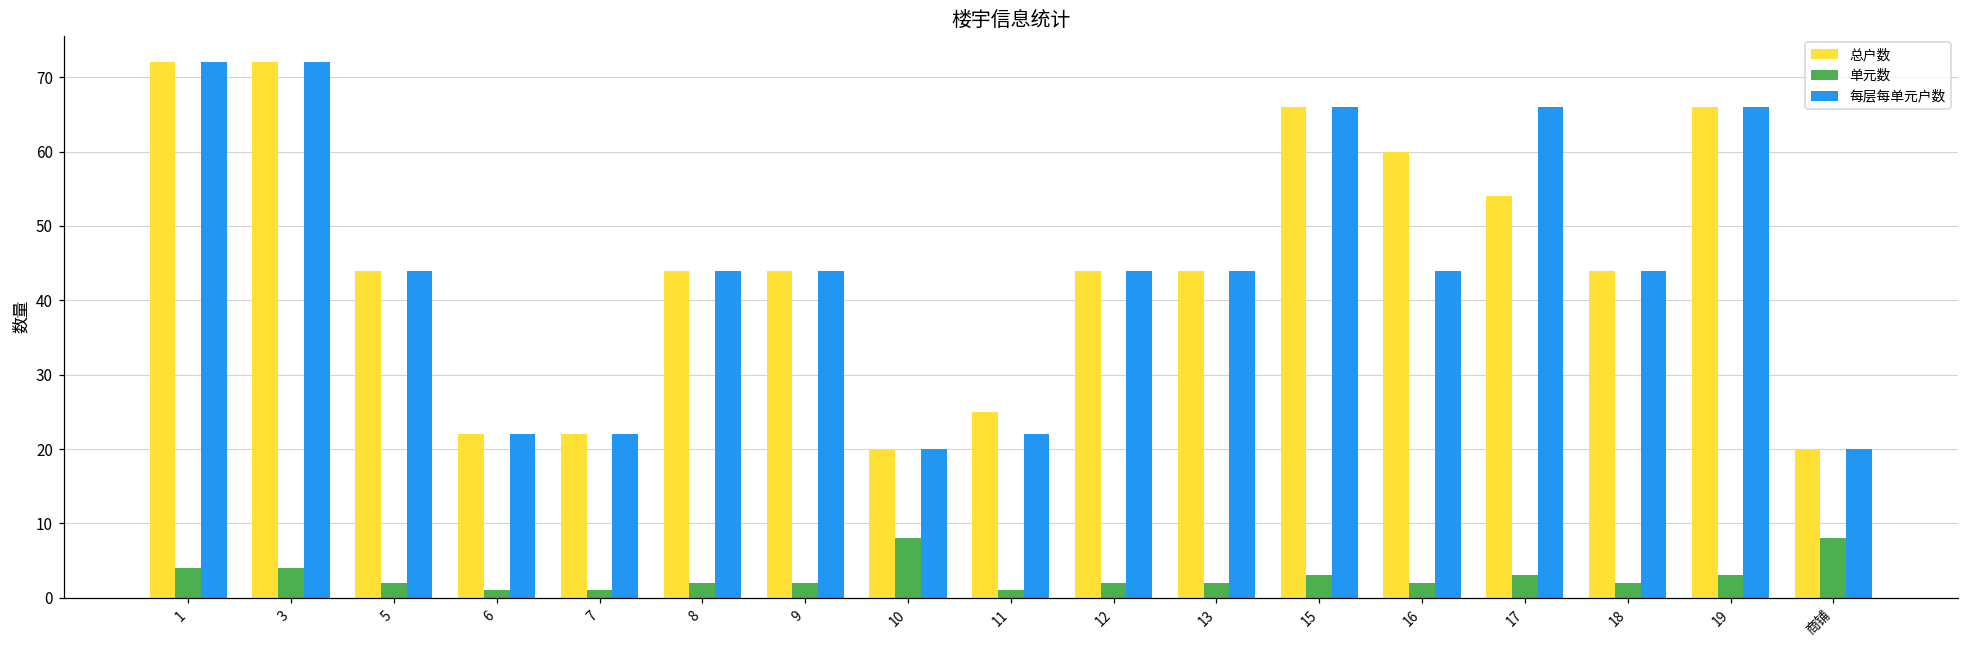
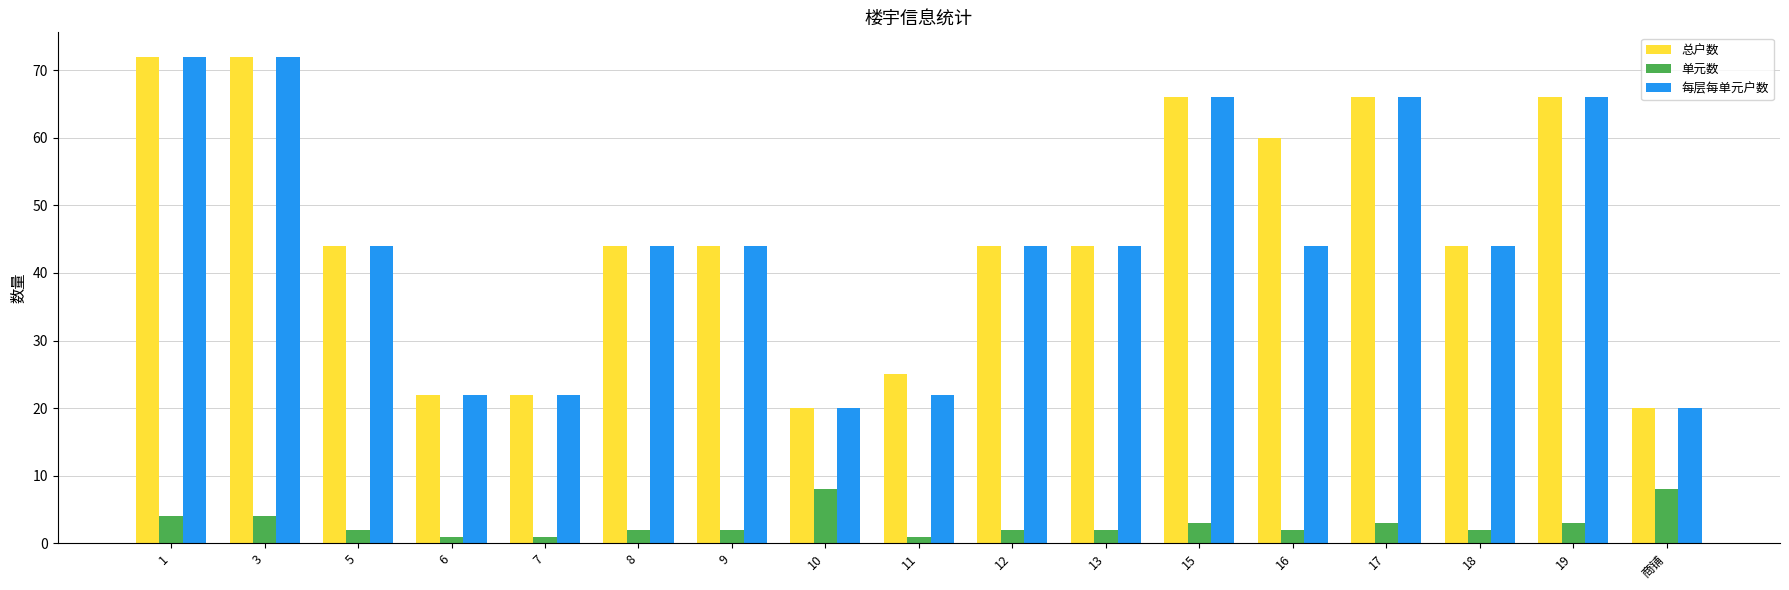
总户数, 17: 54 -> 66
